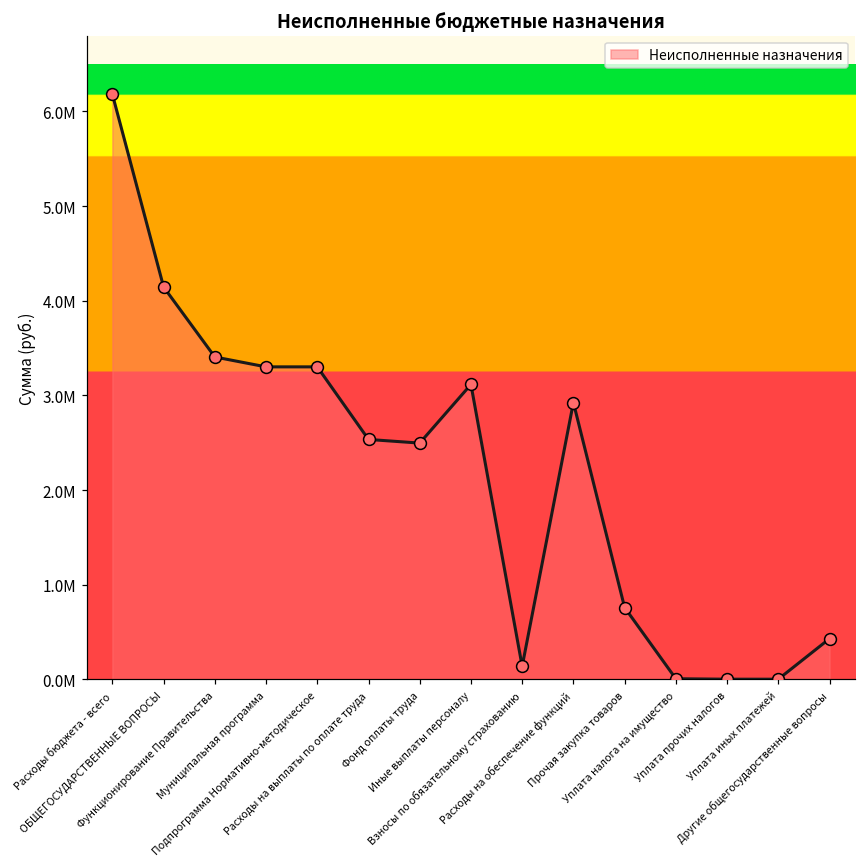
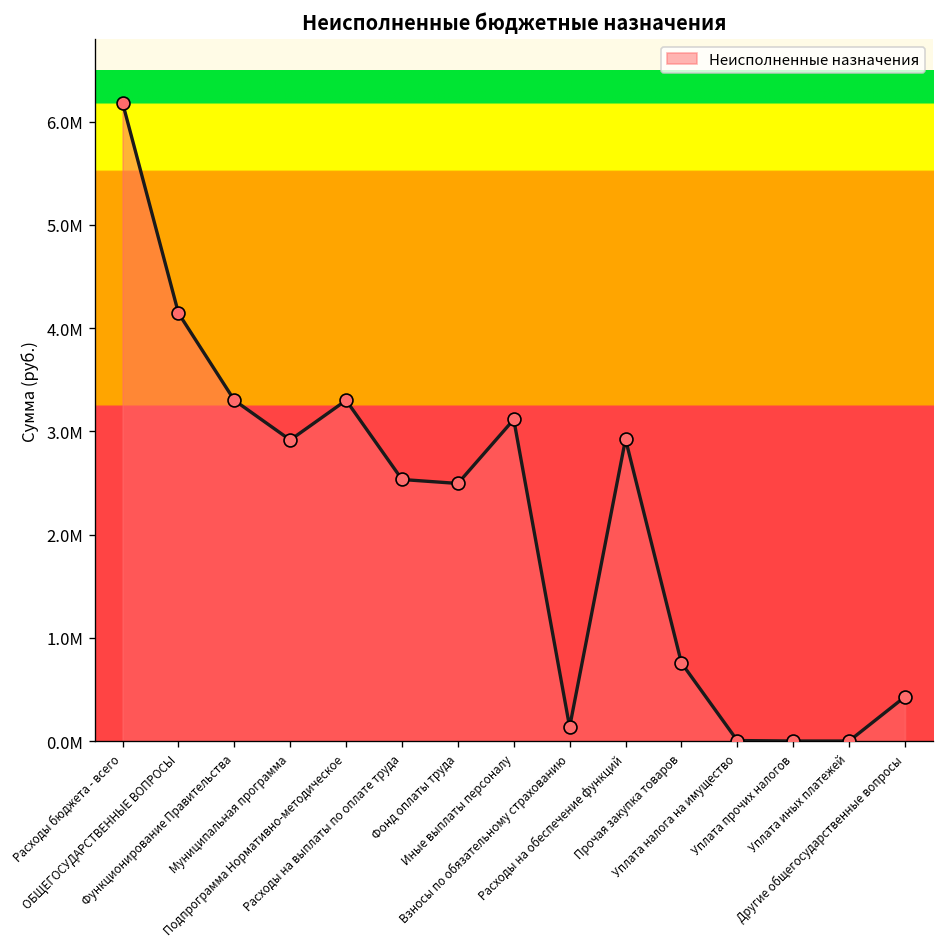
Функционирование Правительства: 3400000 -> 3300000
Муниципальная программа: 3300000 -> 2900000
